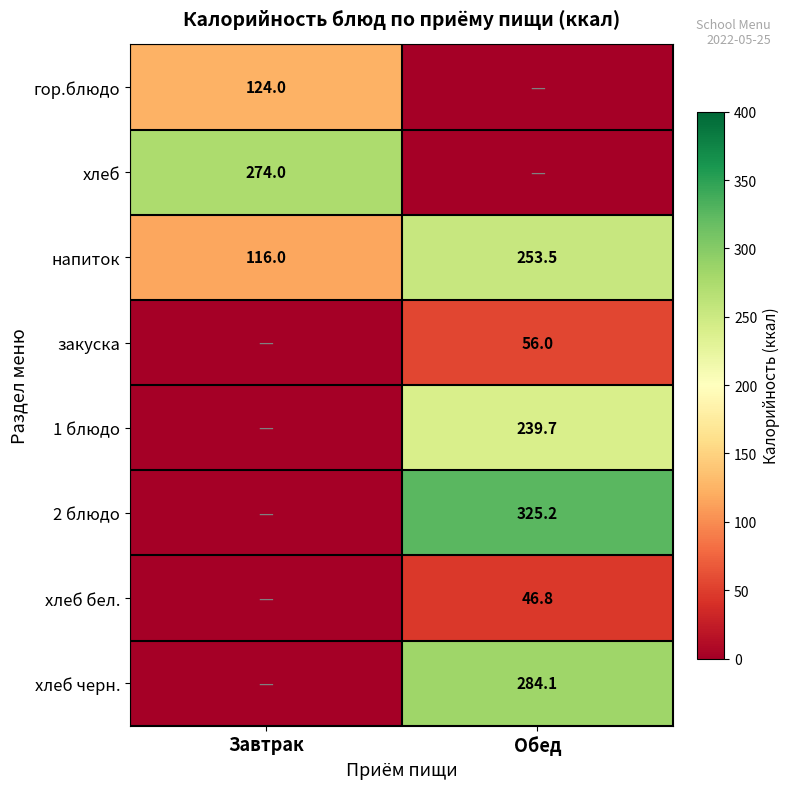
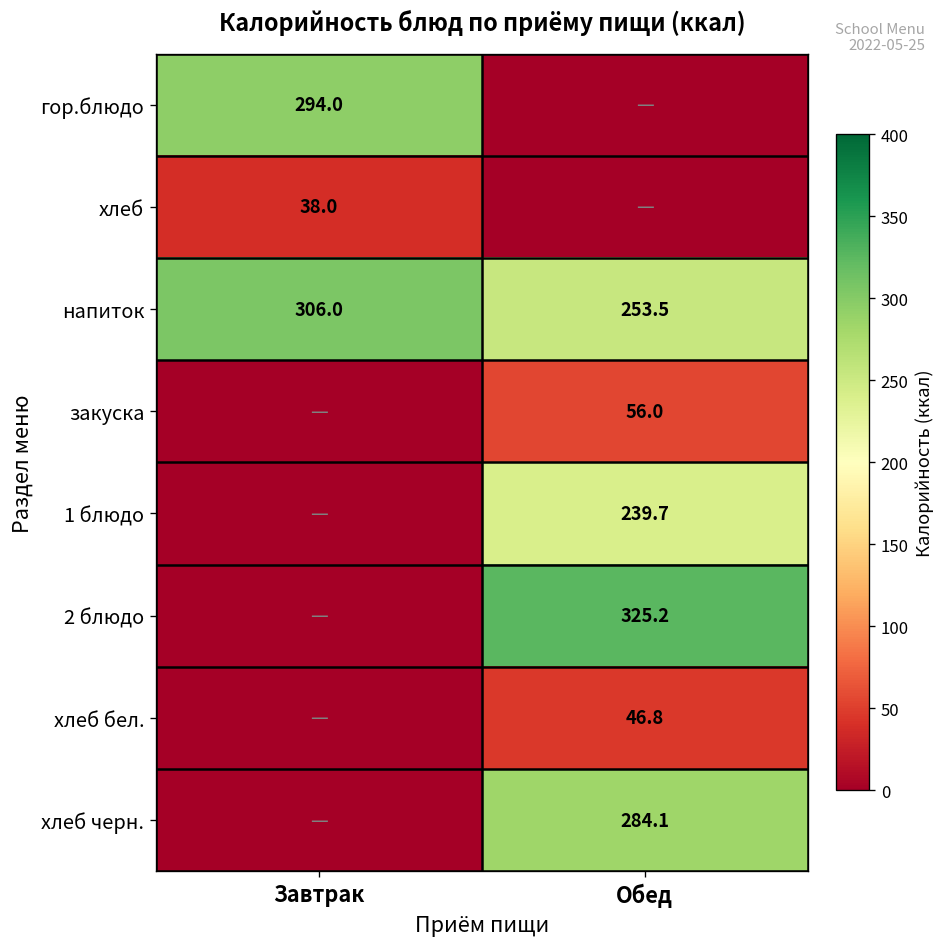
гор.блюдо, Завтрак: 124.0 -> 294.0
хлеб, Завтрак: 274.0 -> 38.0
напиток, Завтрак: 116.0 -> 306.0
